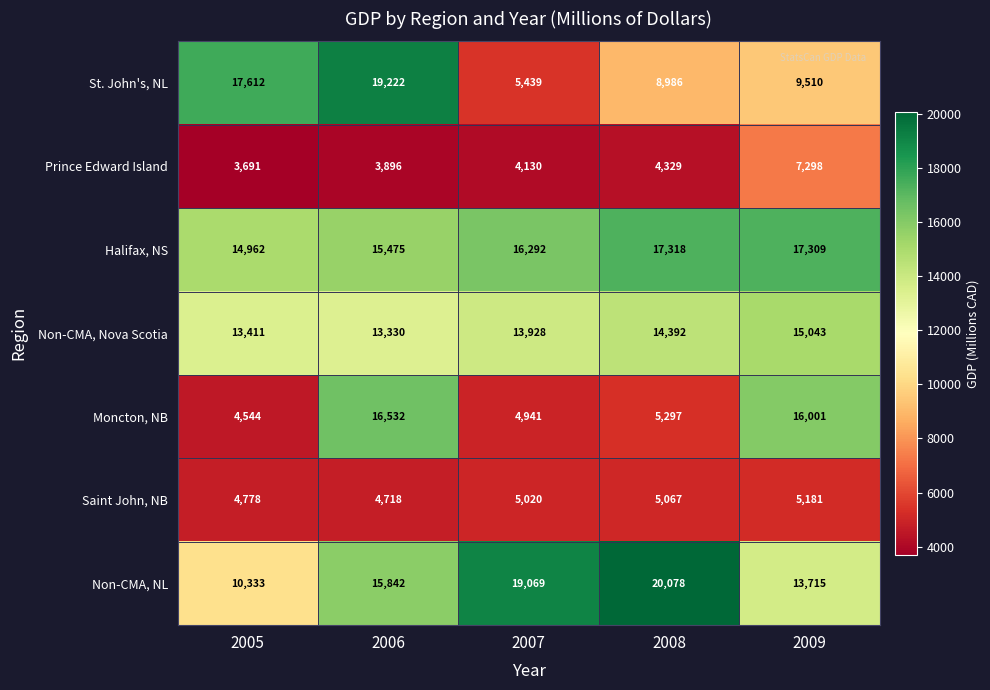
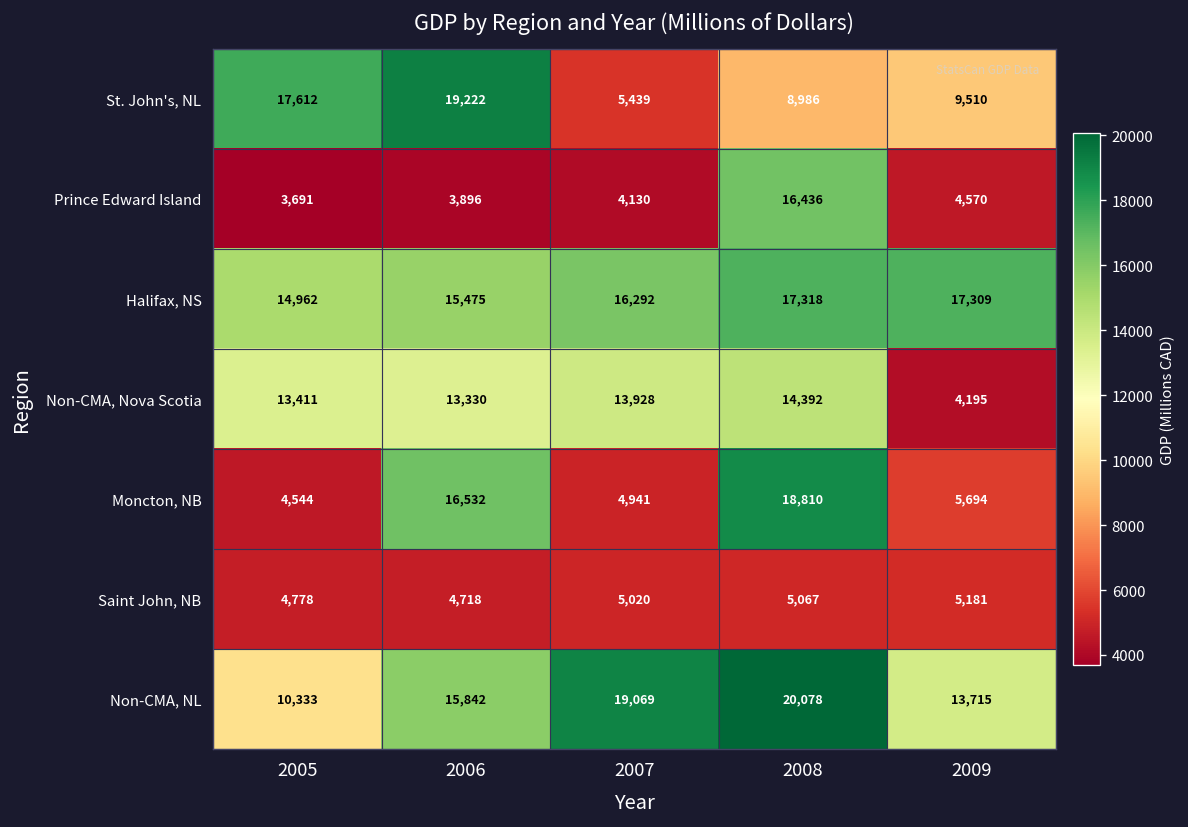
Prince Edward Island, 2008: 4,329 -> 16,436
Prince Edward Island, 2009: 7,298 -> 4,570
Non-CMA, Nova Scotia, 2009: 15,043 -> 4,195
Moncton, NB, 2008: 5,297 -> 18,810
Moncton, NB, 2009: 16,001 -> 5,694
